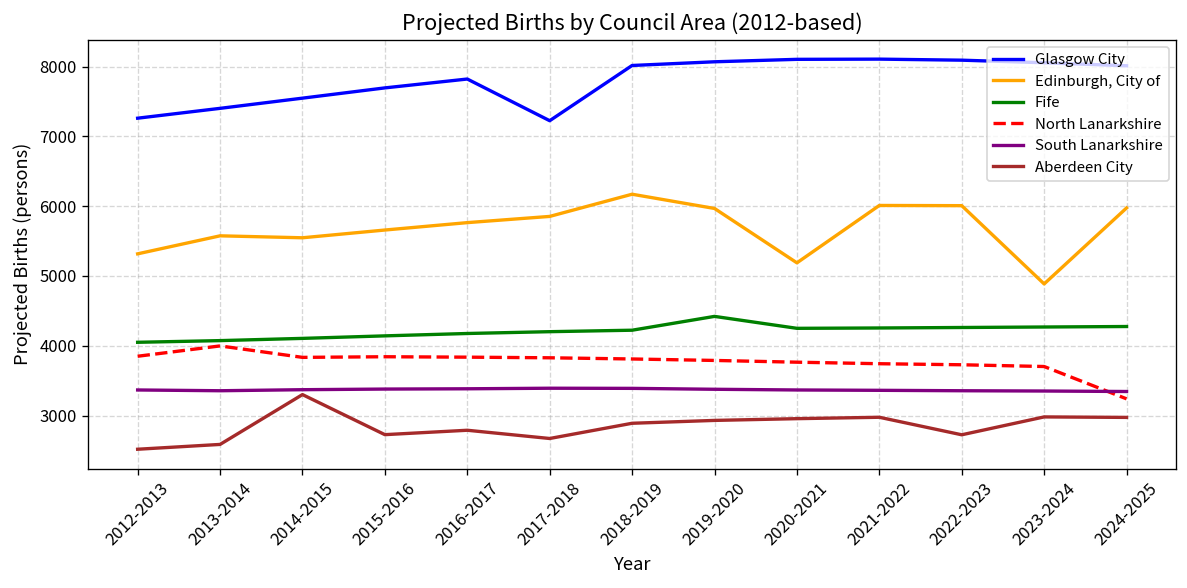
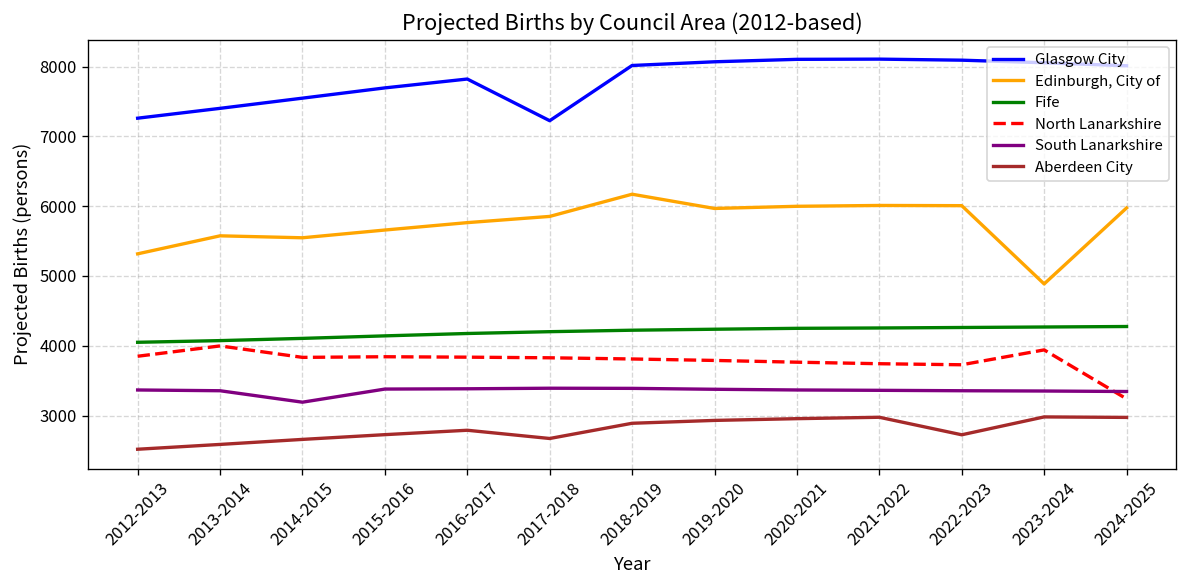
South Lanarkshire, 2014-2015: 3400 -> 3200
Aberdeen City, 2014-2015: 3300 -> 2700
Fife, 2019-2020: 4400 -> 4200
Edinburgh, City of, 2020-2021: 5200 -> 6000
North Lanarkshire, 2023-2024: 3700 -> 3900
